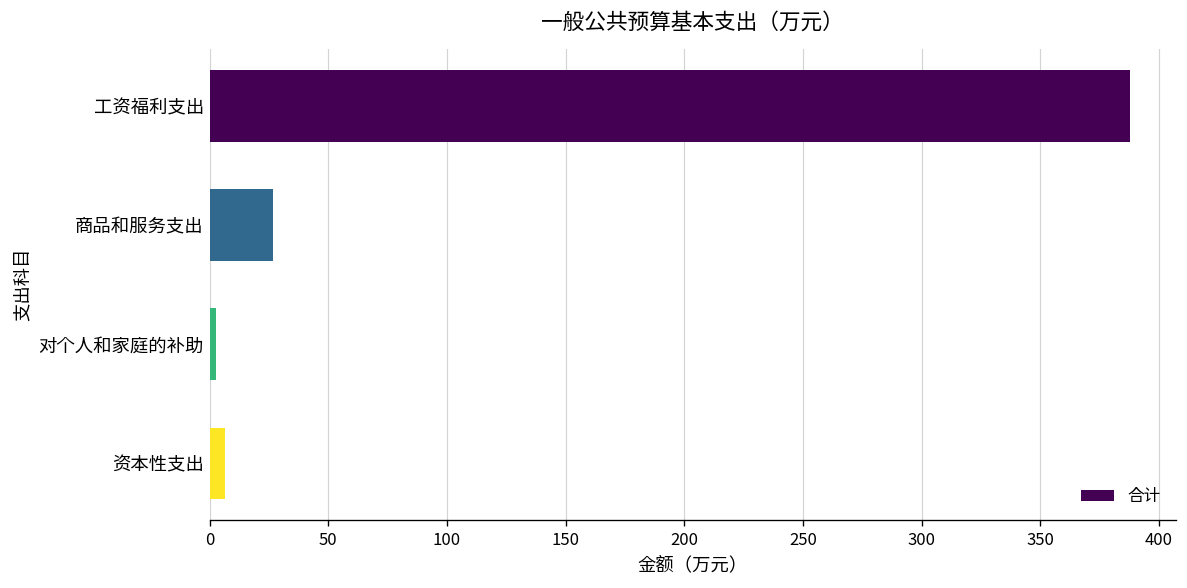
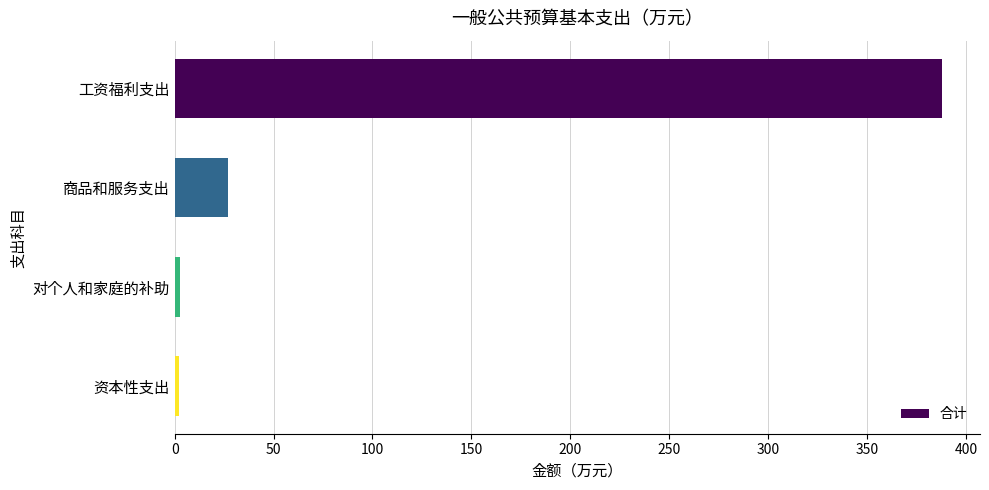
资本性支出: 6 -> 2
